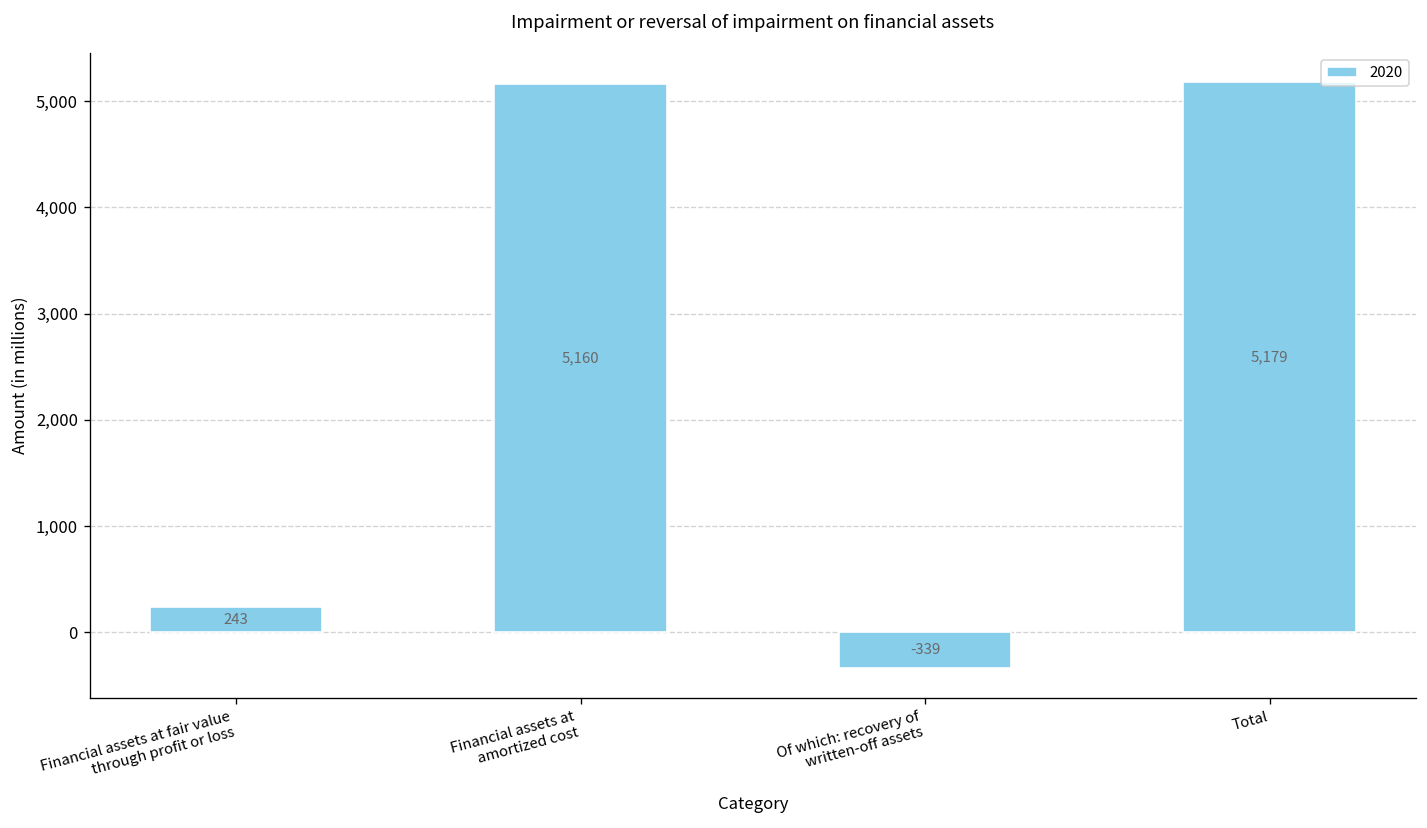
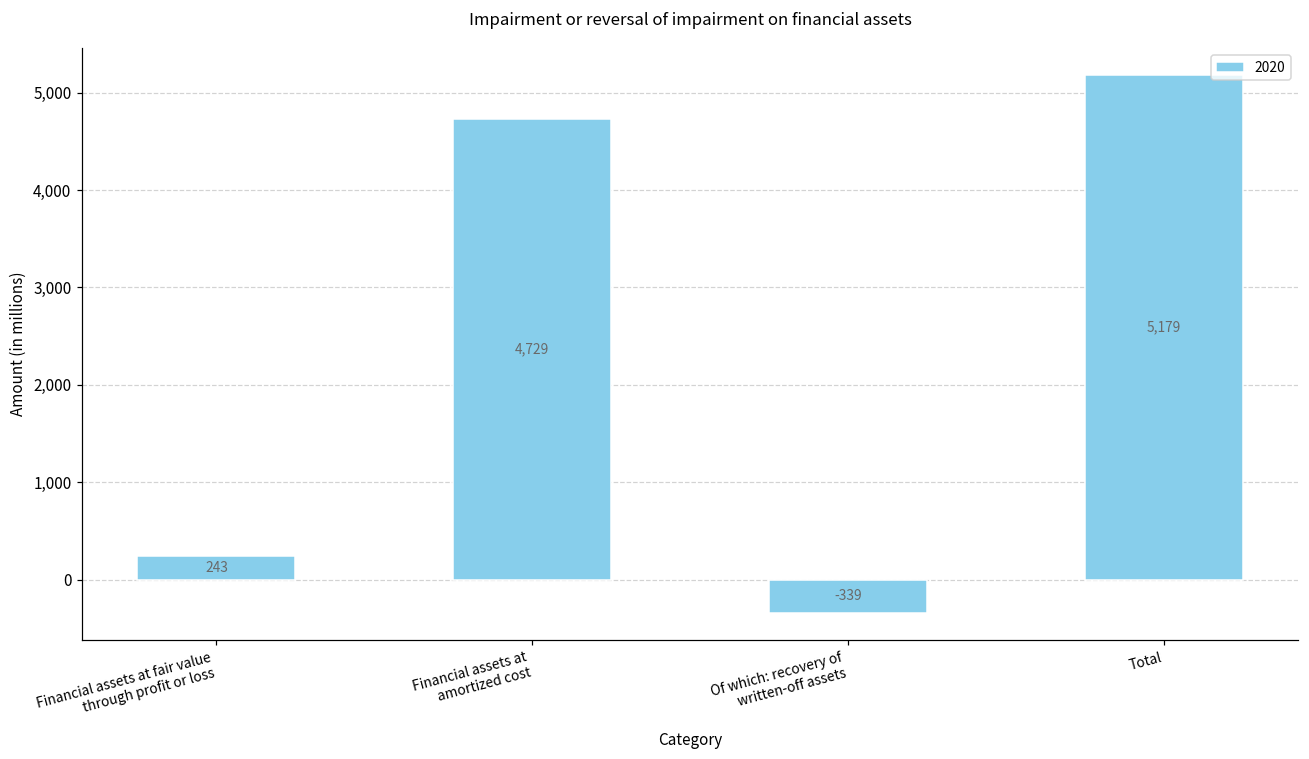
Financial assets at amortized cost: 5,160 -> 4,729
